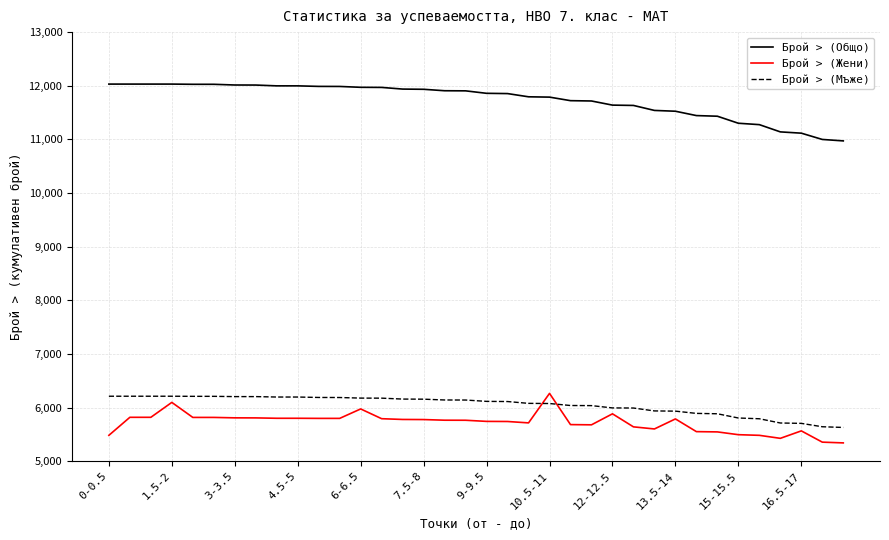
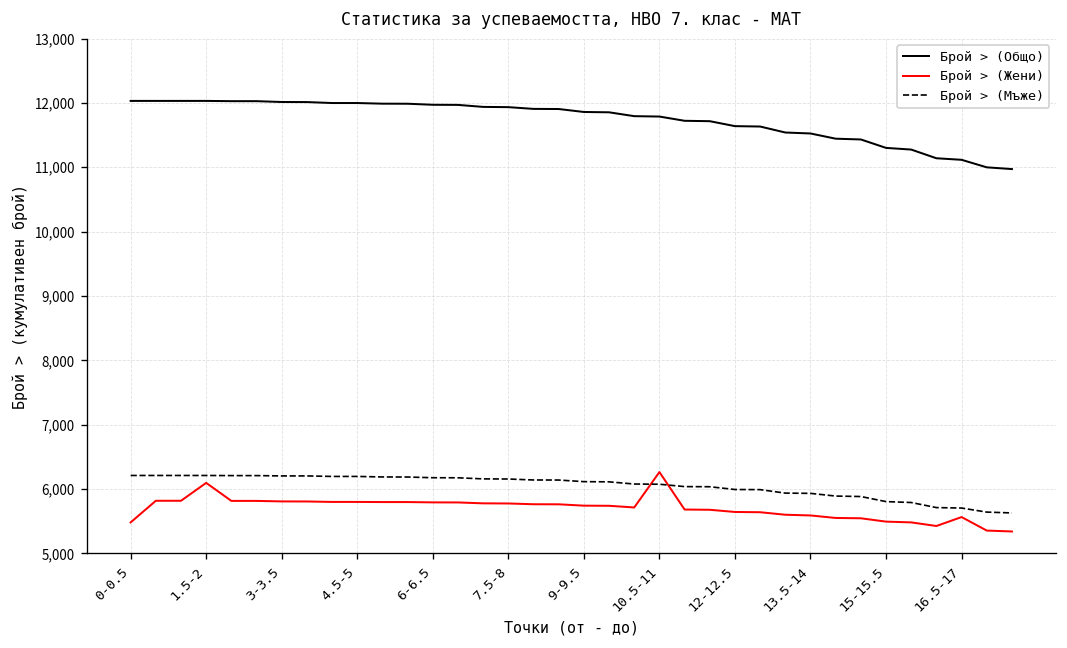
Брой > (Жени), 6-6.5: 6,000 -> 5,800
Брой > (Жени), 12-12.5: 5,900 -> 5,600
Брой > (Жени), 13.5-14: 5,800 -> 5,600
